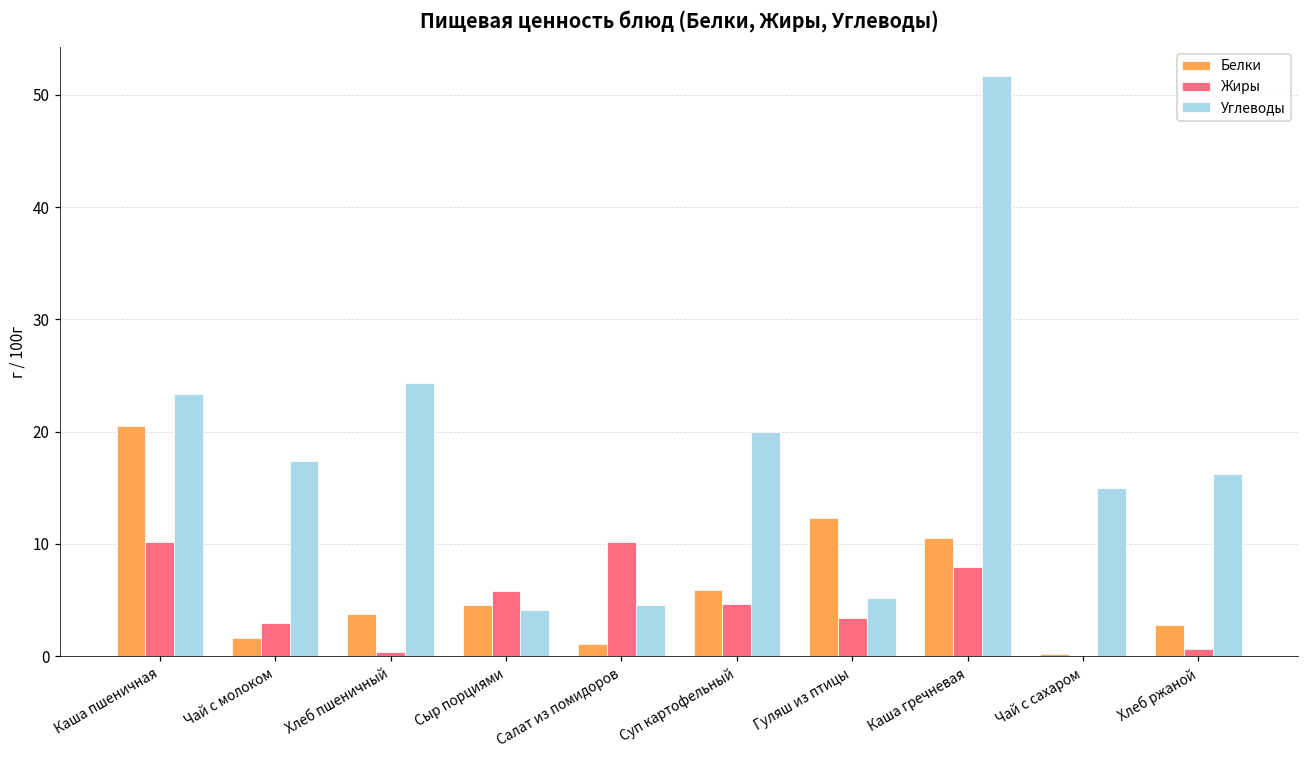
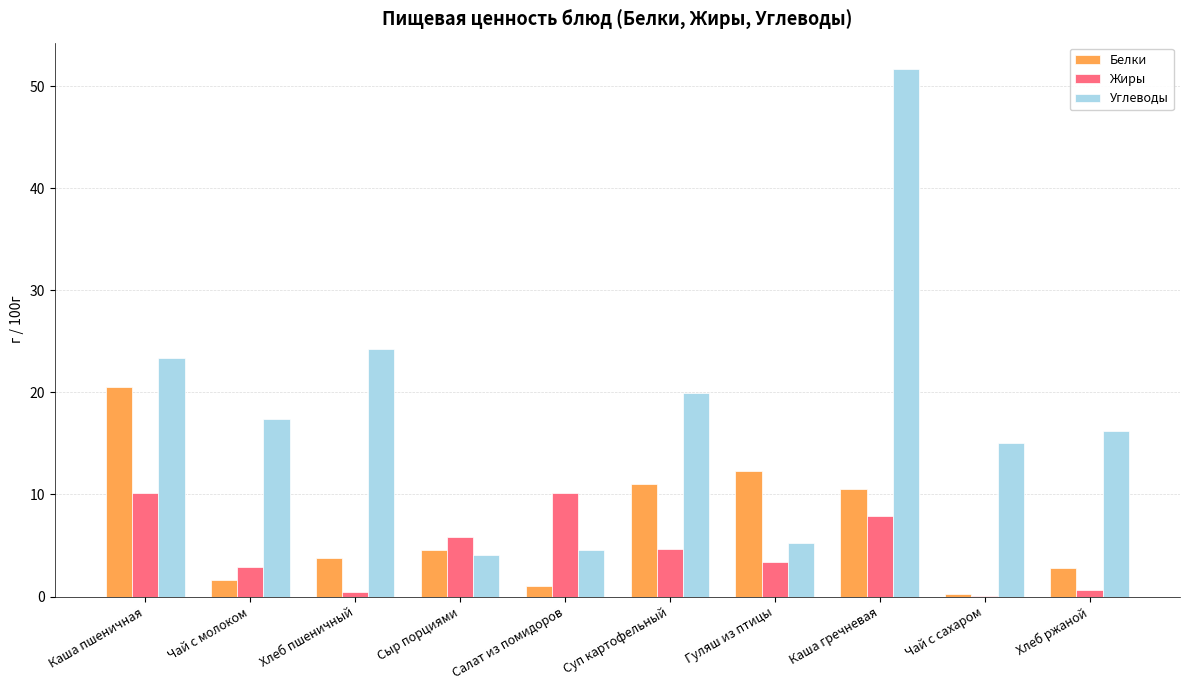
Белки, Суп картофельный: 5.9 -> 11.0
